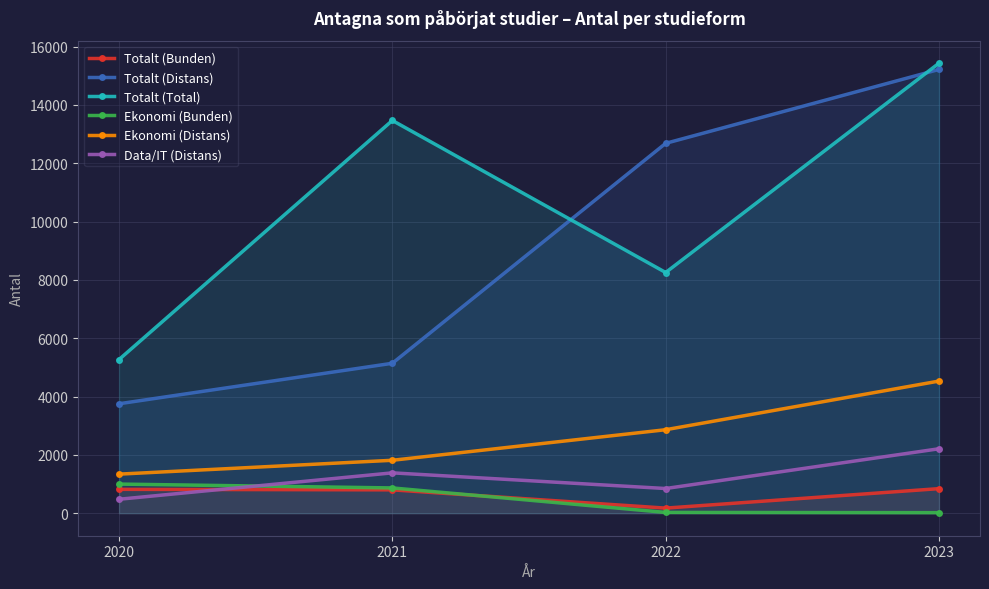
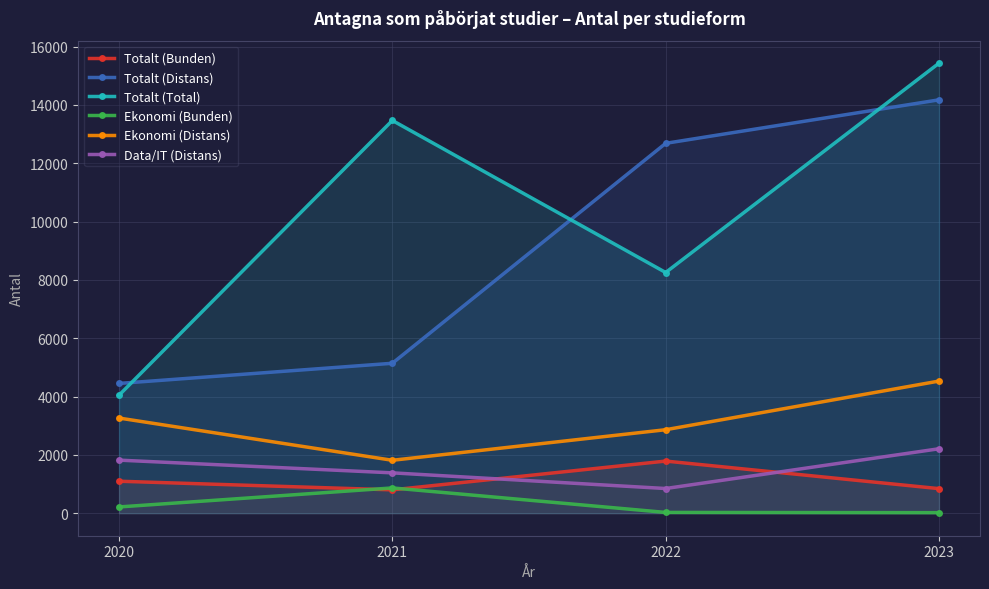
Totalt (Bunden), 2020: 800 -> 1100
Totalt (Distans), 2020: 3800 -> 4500
Totalt (Total), 2020: 5300 -> 4000
Ekonomi (Bunden), 2020: 1000 -> 200
Ekonomi (Distans), 2020: 1300 -> 3300
Data/IT (Distans), 2020: 500 -> 1800
Totalt (Bunden), 2022: 200 -> 1800
Totalt (Distans), 2023: 15200 -> 14200
